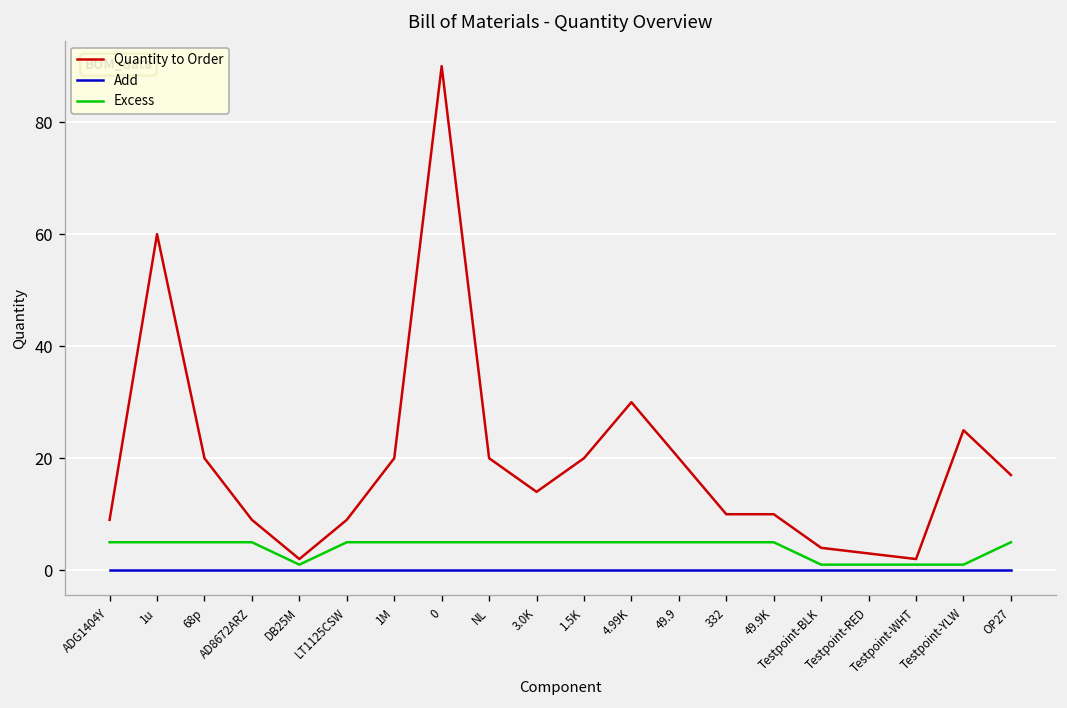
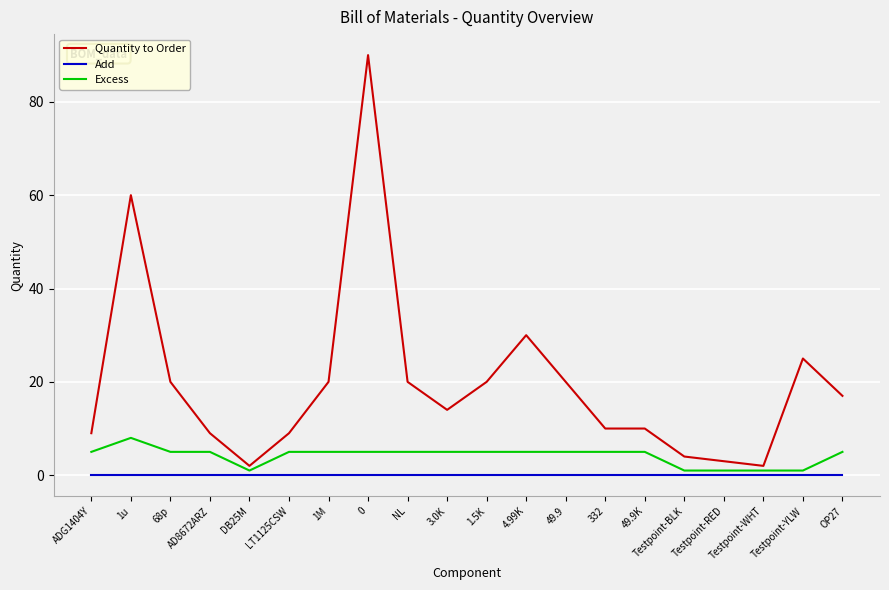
Excess, 1u: 5 -> 8
